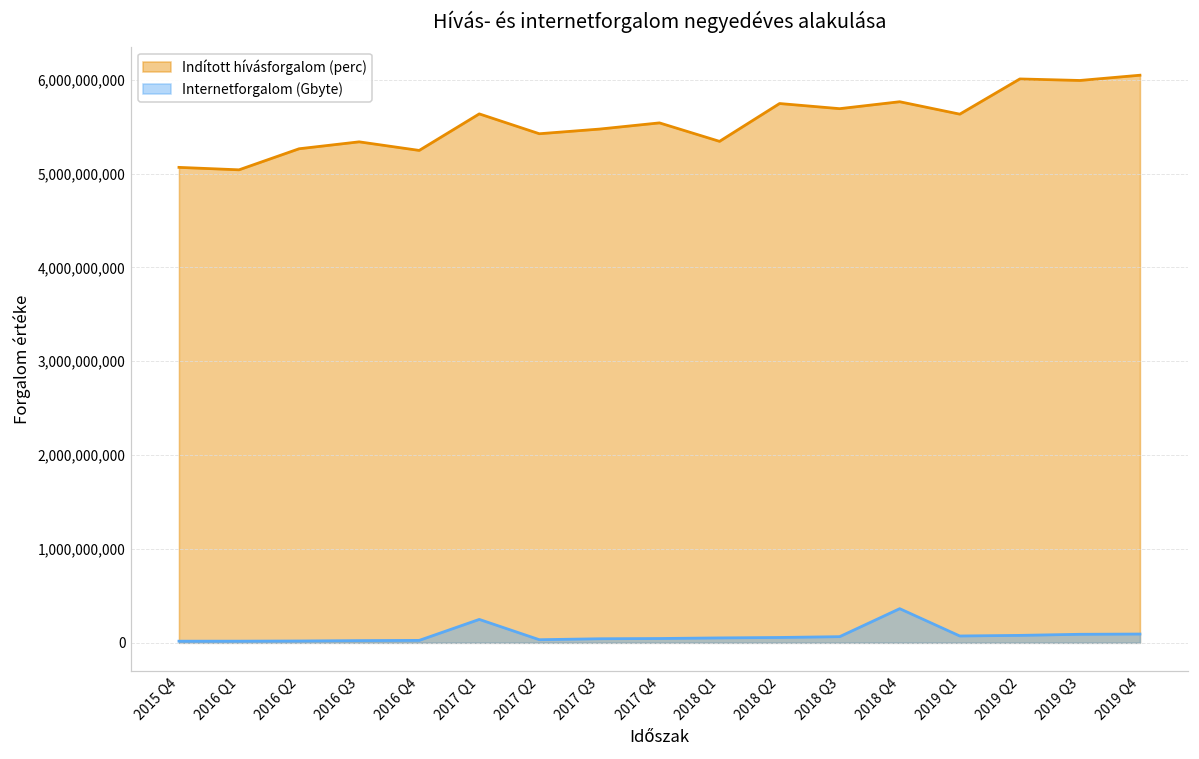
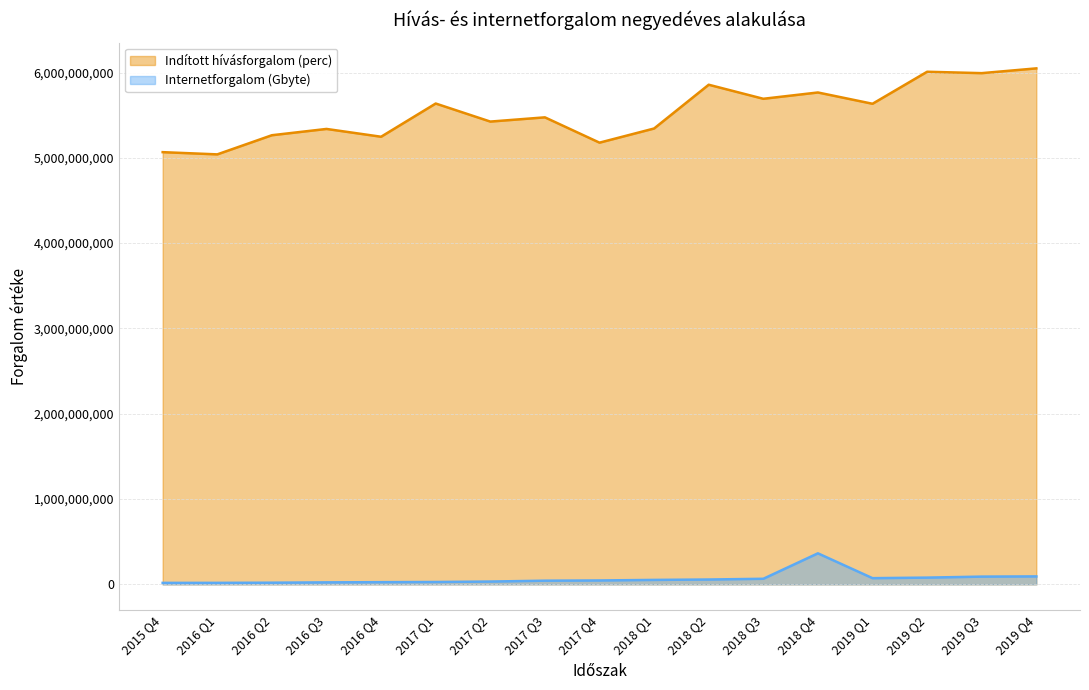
Internetforgalom (Gbyte), 2017 Q1: 200,000,000 -> 0
Indított hívásforgalom (perc), 2017 Q4: 5,500,000,000 -> 5,200,000,000
Indított hívásforgalom (perc), 2018 Q2: 5,700,000,000 -> 5,900,000,000
